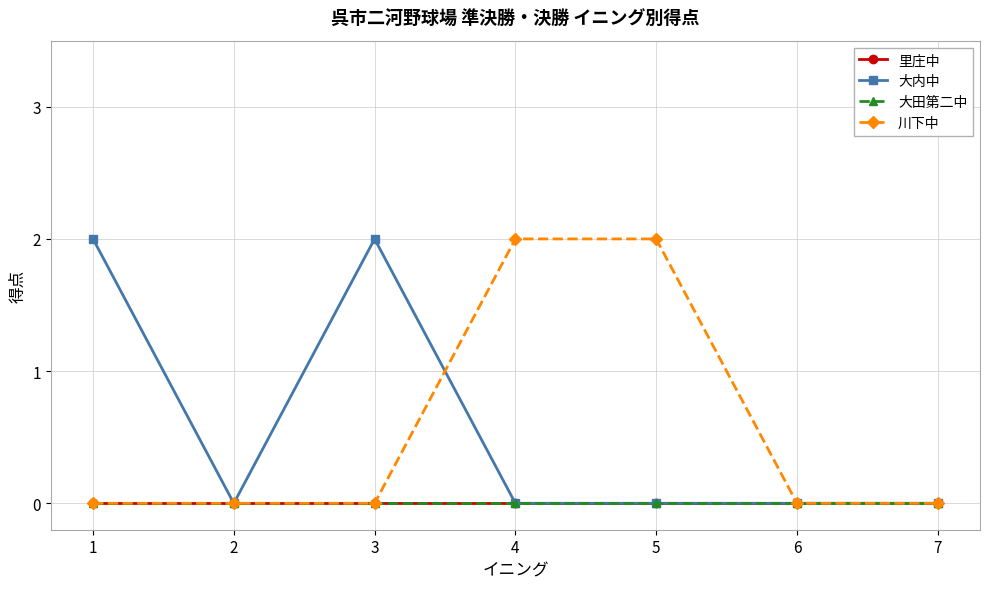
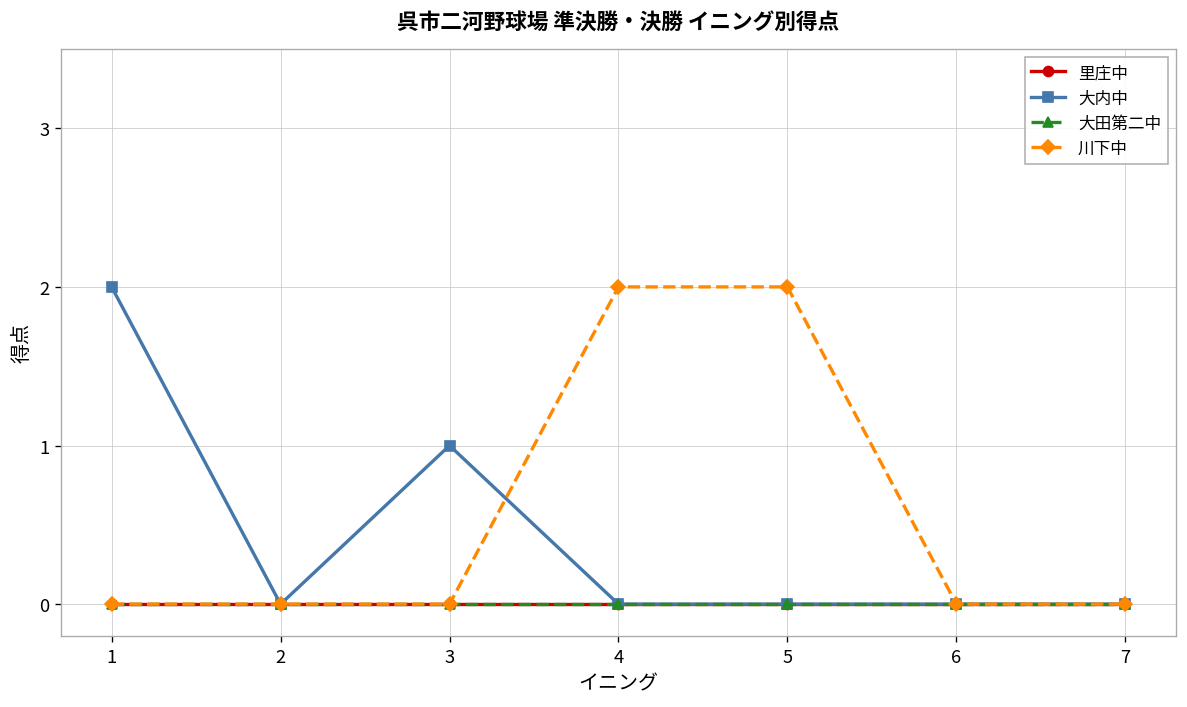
大内中, 3: 2 -> 1
